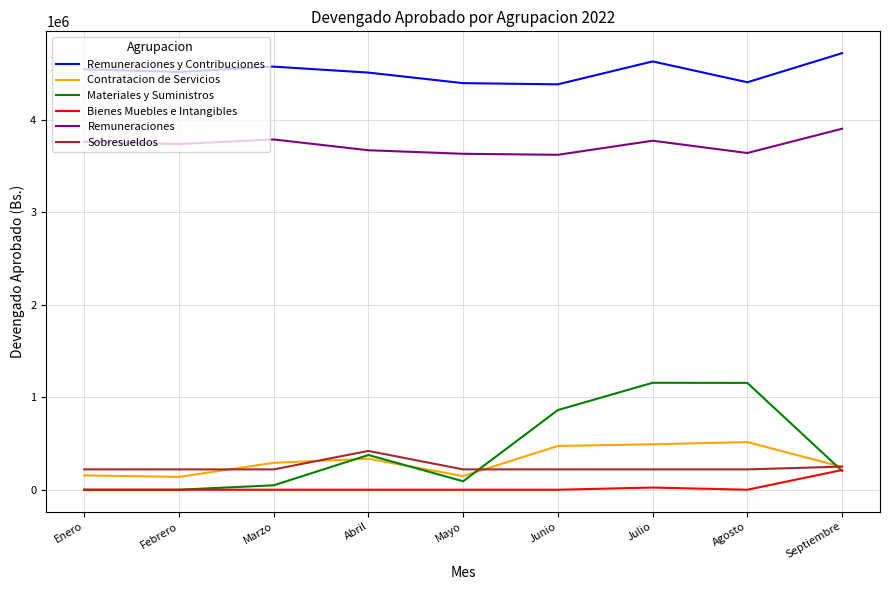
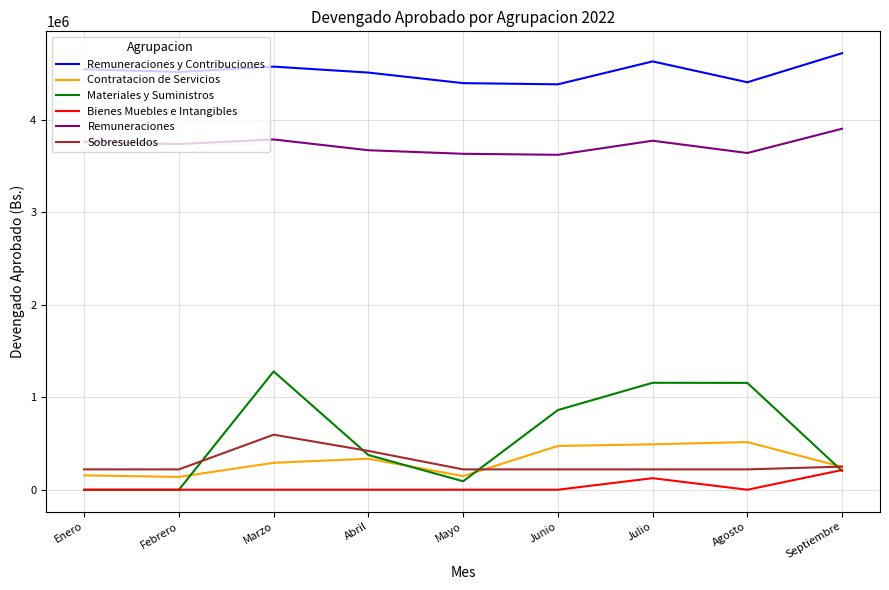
Materiales y Suministros, Marzo: 0 -> 1300000
Sobresueldos, Marzo: 200000 -> 600000
Bienes Muebles e Intangibles, Julio: 0 -> 100000
